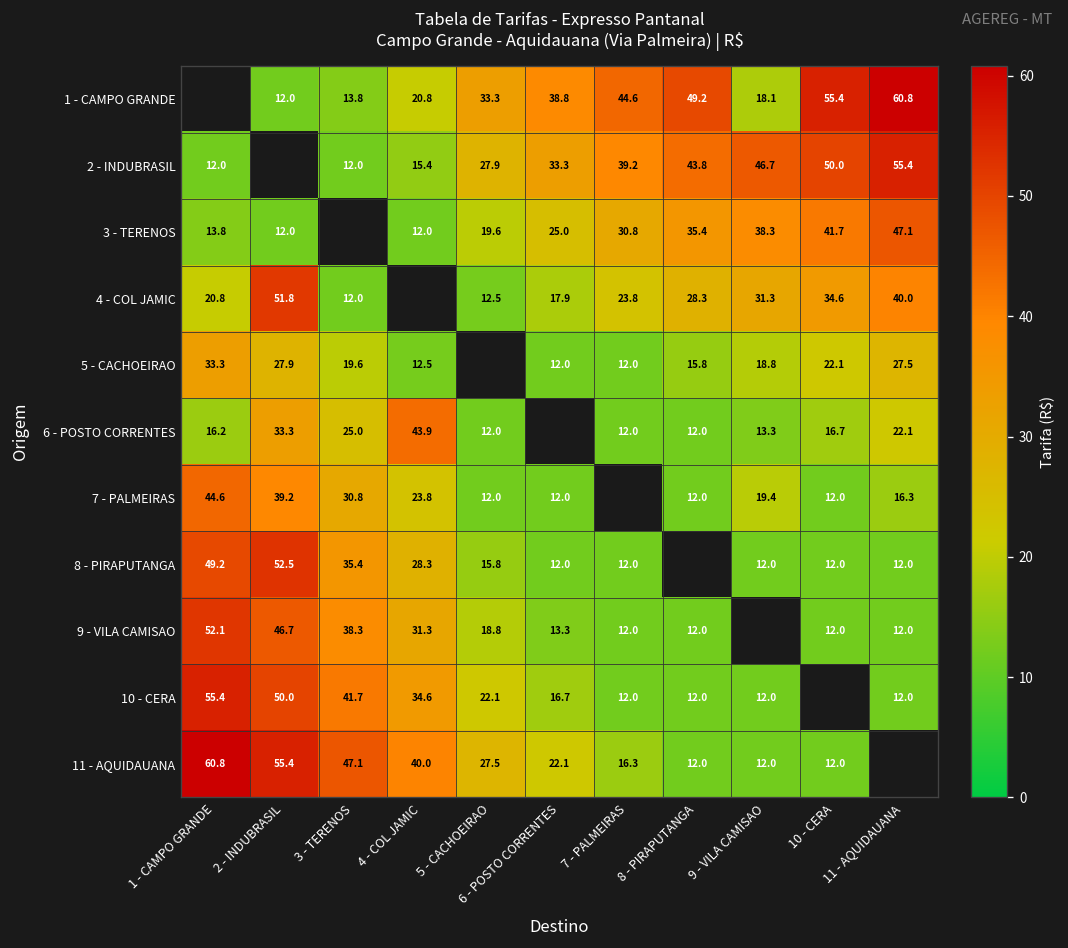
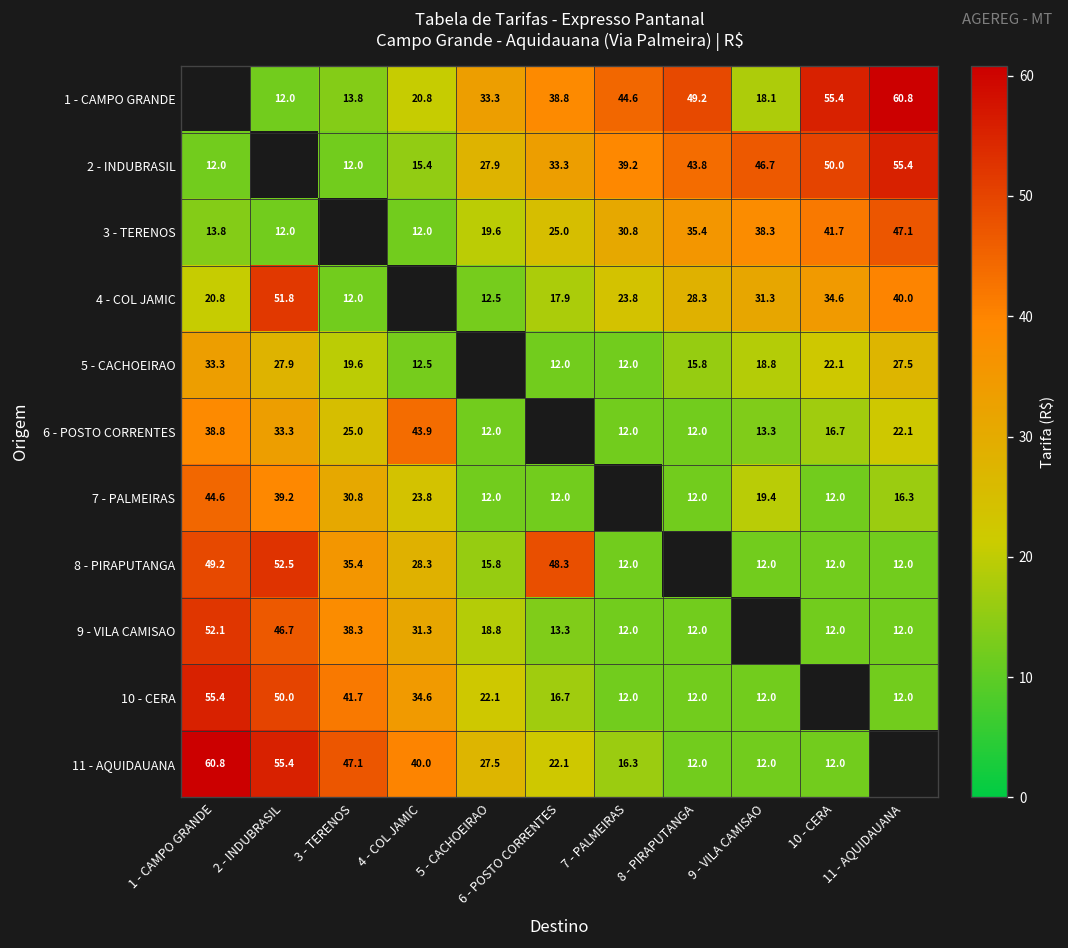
6 - POSTO CORRENTES, 1 - CAMPO GRANDE: 16.2 -> 38.8
8 - PIRAPUTANGA, 6 - POSTO CORRENTES: 12.0 -> 48.3
